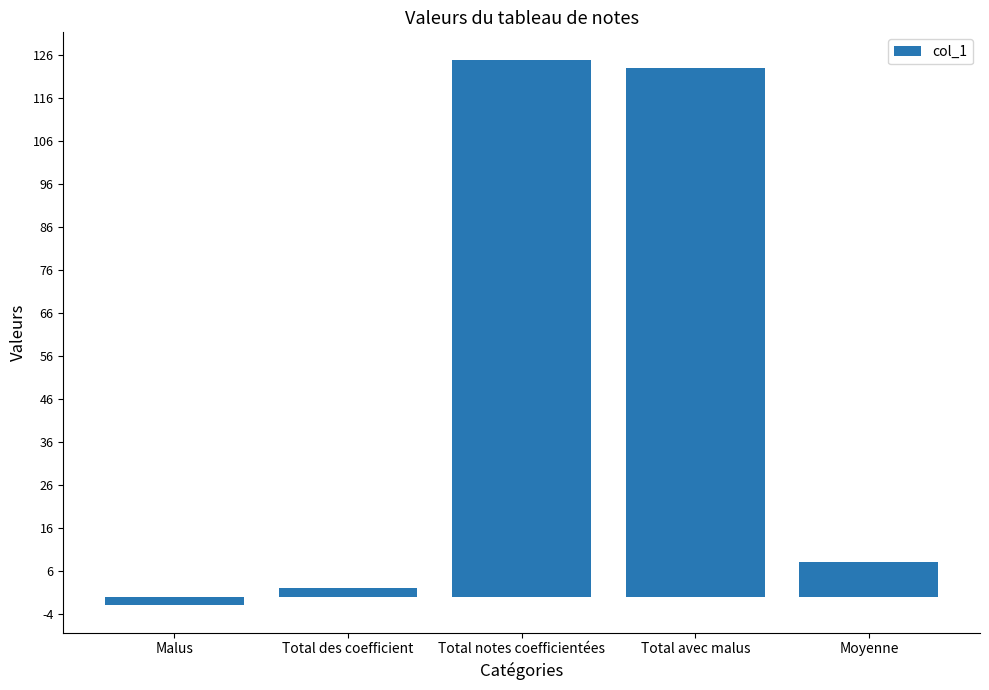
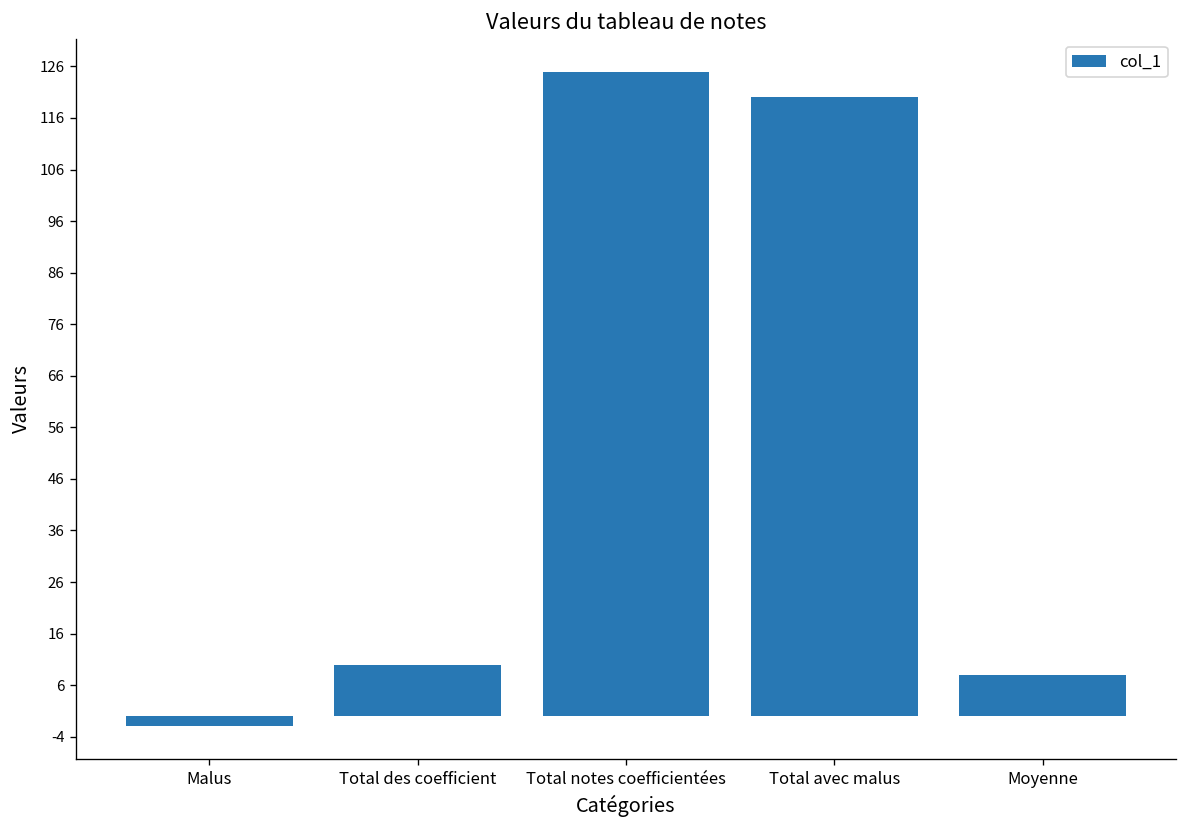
Total des coefficient: 2 -> 10
Total avec malus: 123 -> 120
